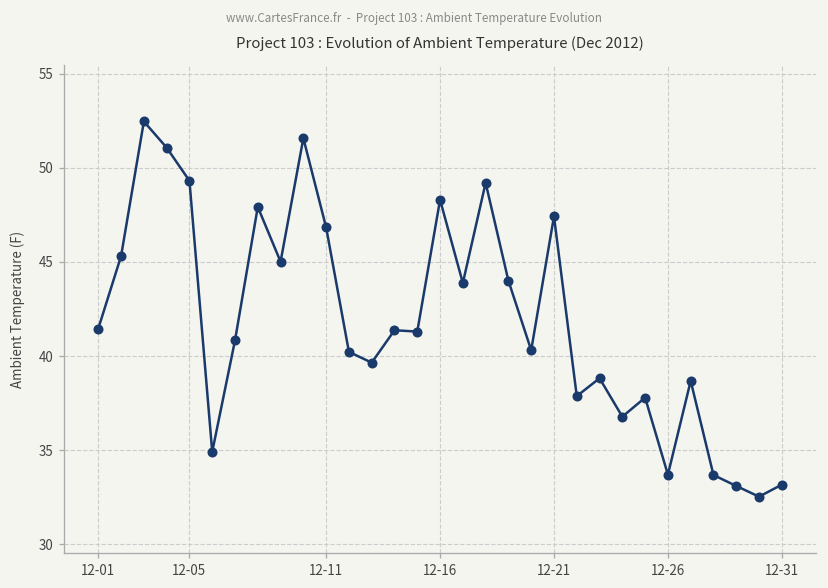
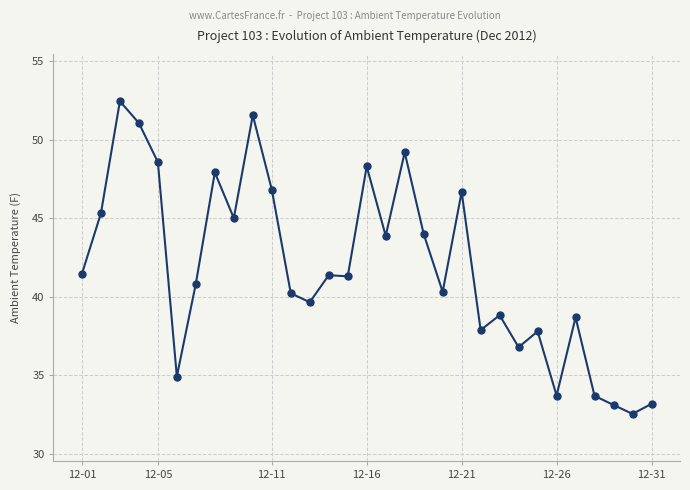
12-05: 49.3 -> 48.6
12-21: 47.4 -> 46.7
